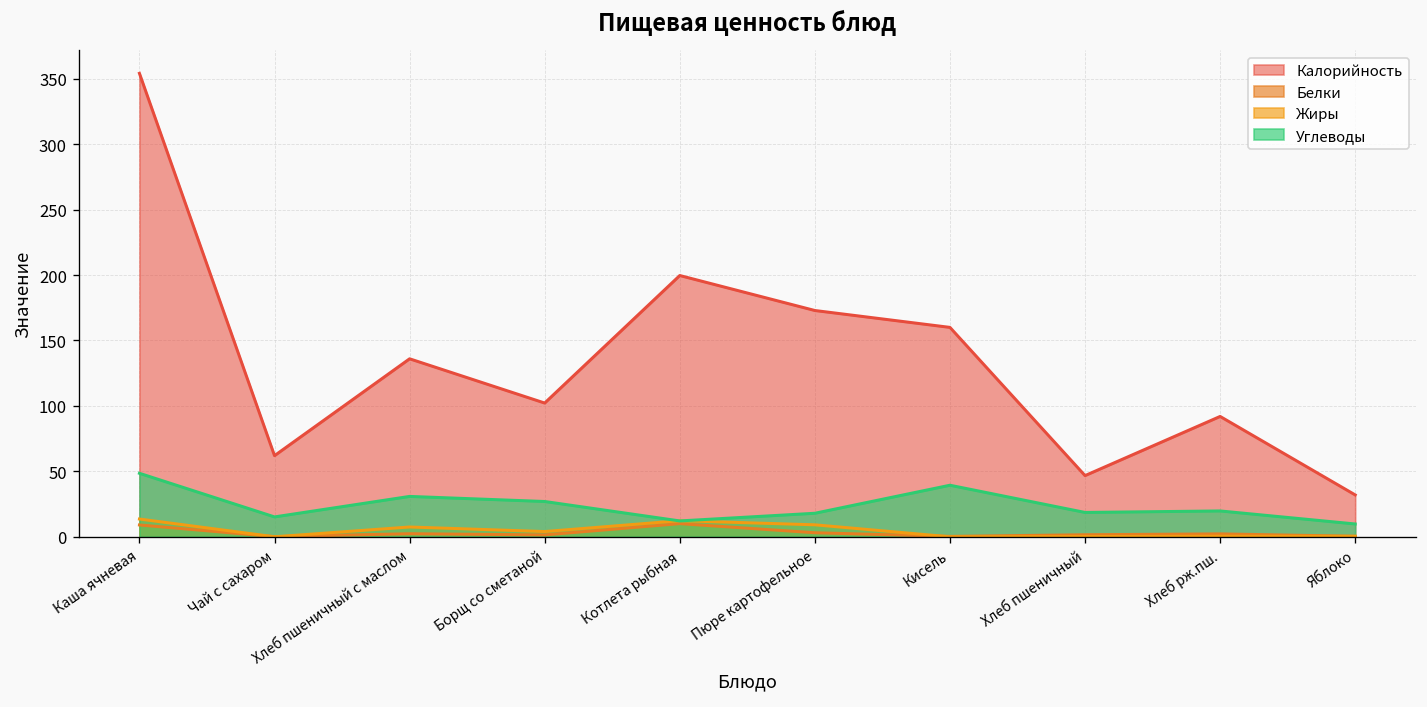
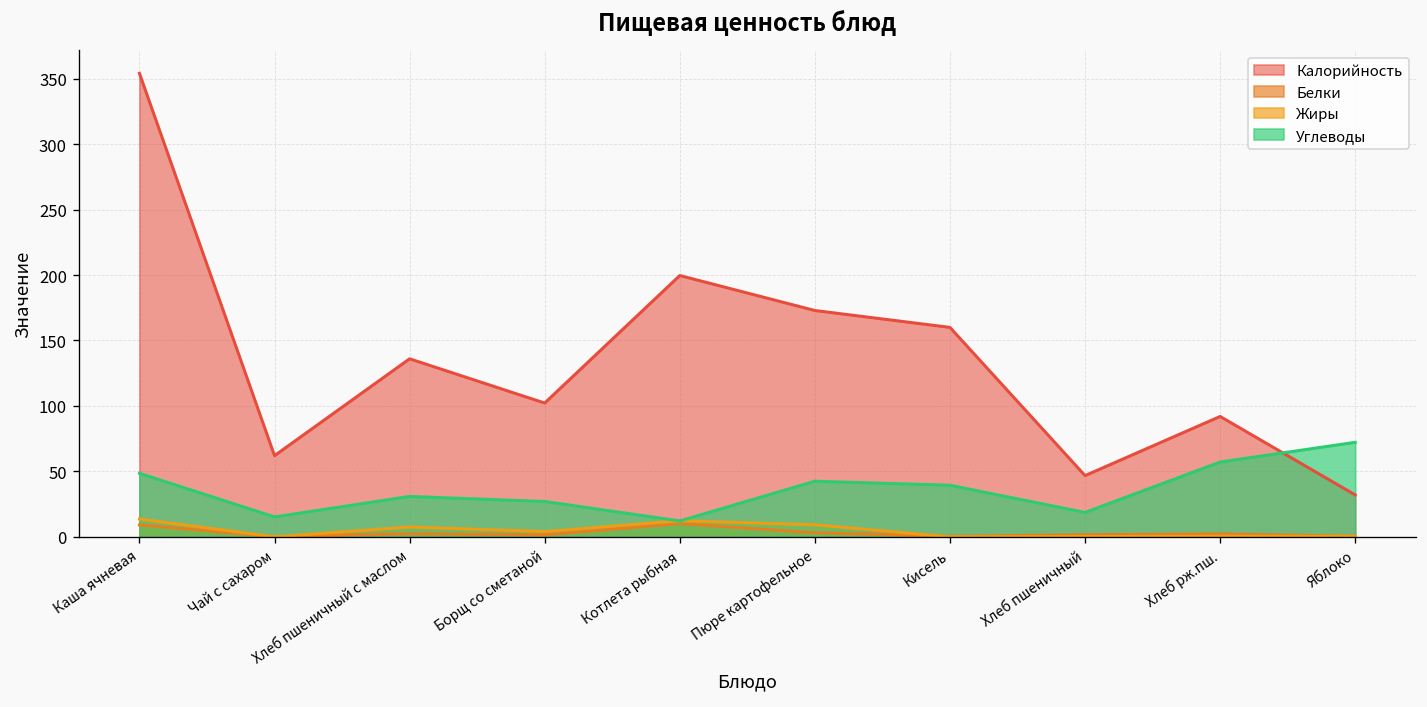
Углеводы, Пюре картофельное: 18 -> 42
Углеводы, Хлеб рж.пш.: 20 -> 57
Углеводы, Яблоко: 10 -> 72
